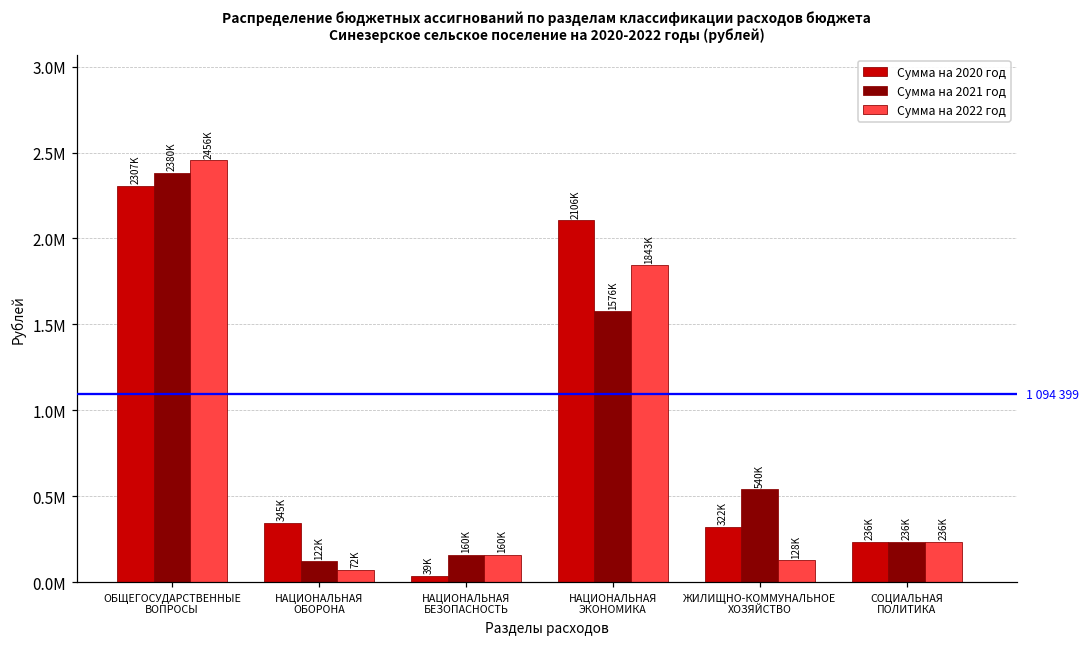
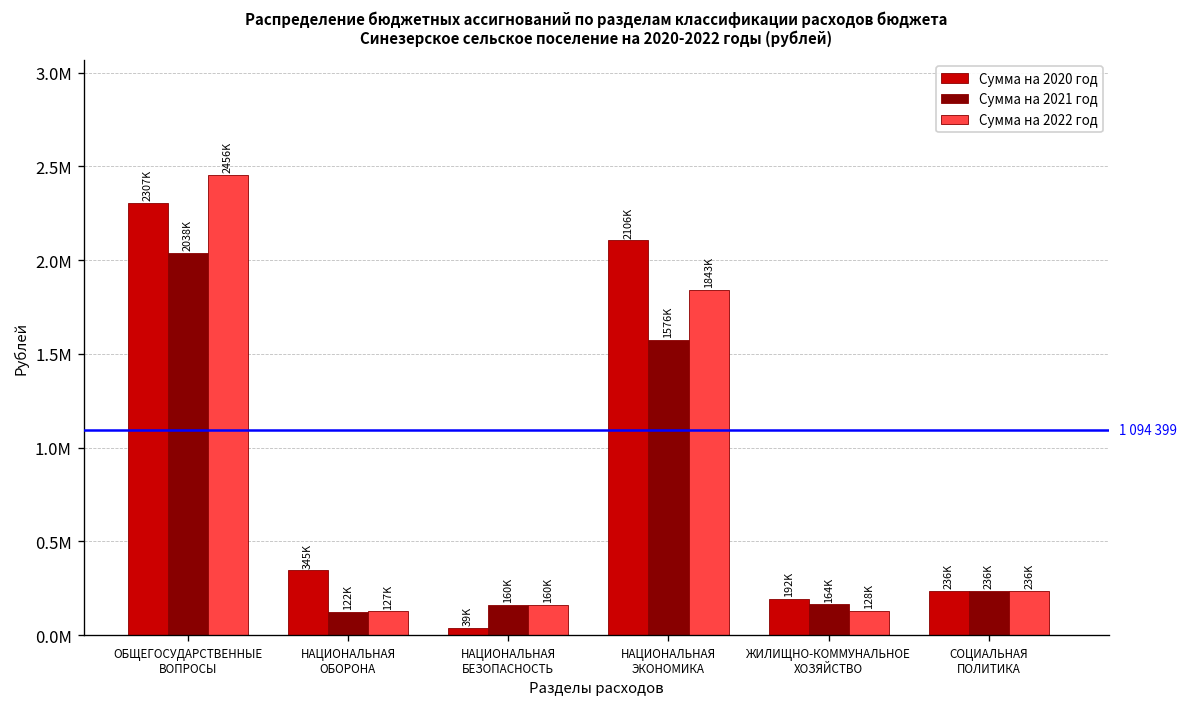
Сумма на 2021 год, ОБЩЕГОСУДАРСТВЕННЫЕ ВОПРОСЫ: 2380K -> 2038K
Сумма на 2022 год, НАЦИОНАЛЬНАЯ ОБОРОНА: 72K -> 127K
Сумма на 2020 год, ЖИЛИЩНО-КОММУНАЛЬНОЕ ХОЗЯЙСТВО: 322K -> 192K
Сумма на 2021 год, ЖИЛИЩНО-КОММУНАЛЬНОЕ ХОЗЯЙСТВО: 540K -> 164K
